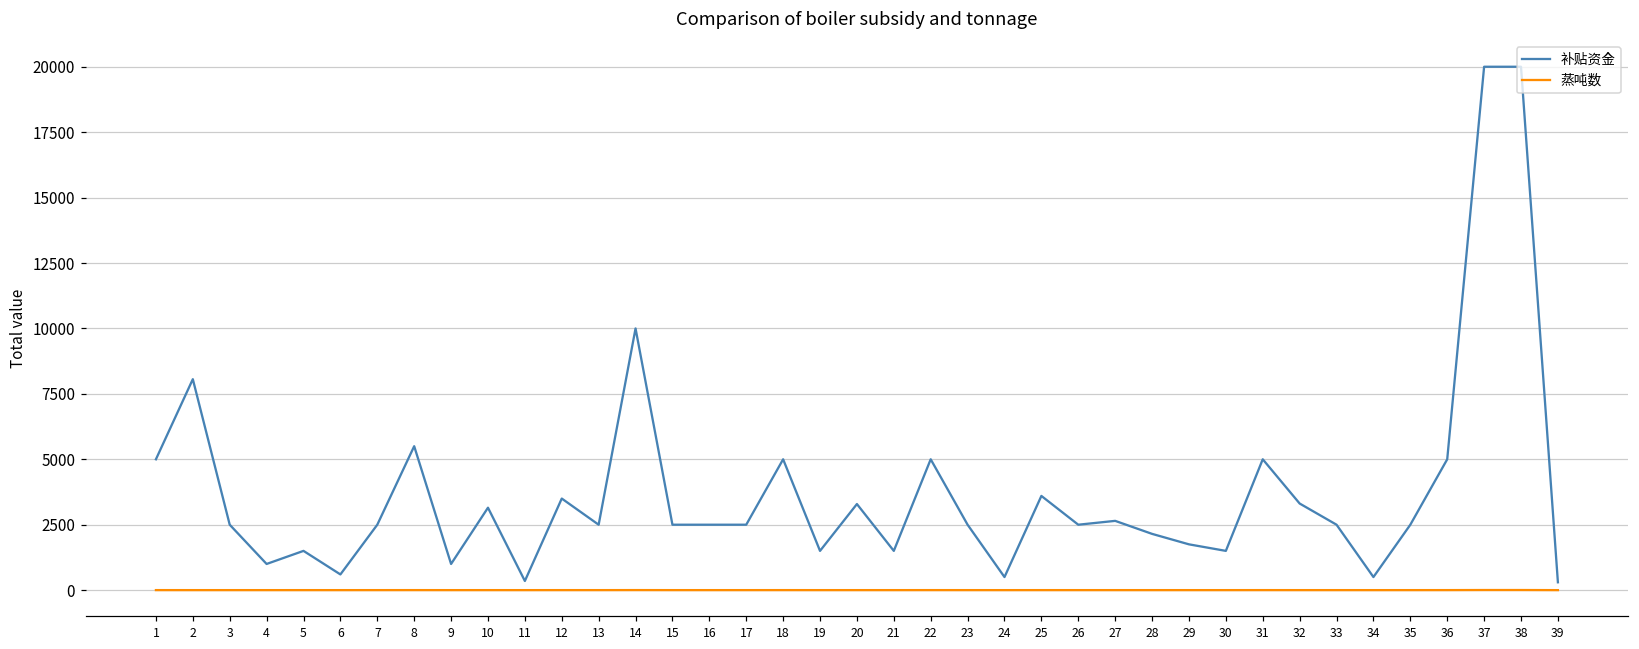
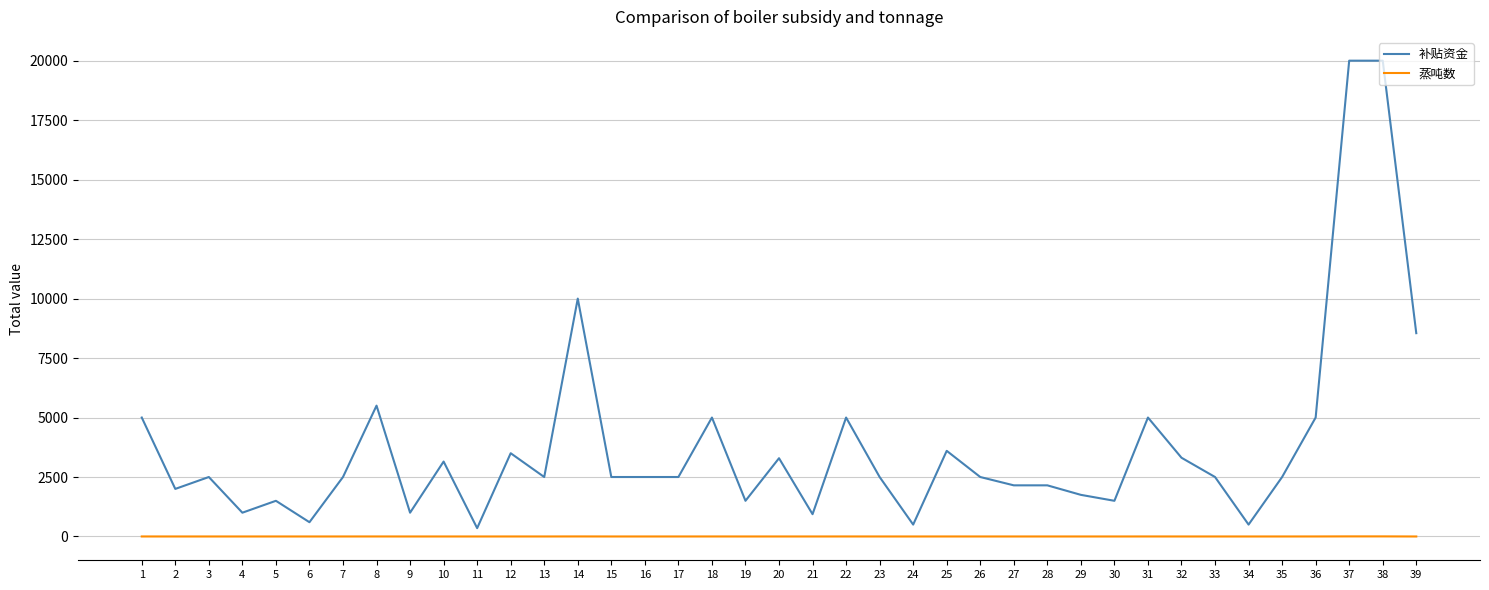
补贴资金, 2: 8100 -> 2000
补贴资金, 21: 1500 -> 900
补贴资金, 27: 2600 -> 2200
补贴资金, 39: 300 -> 8500
